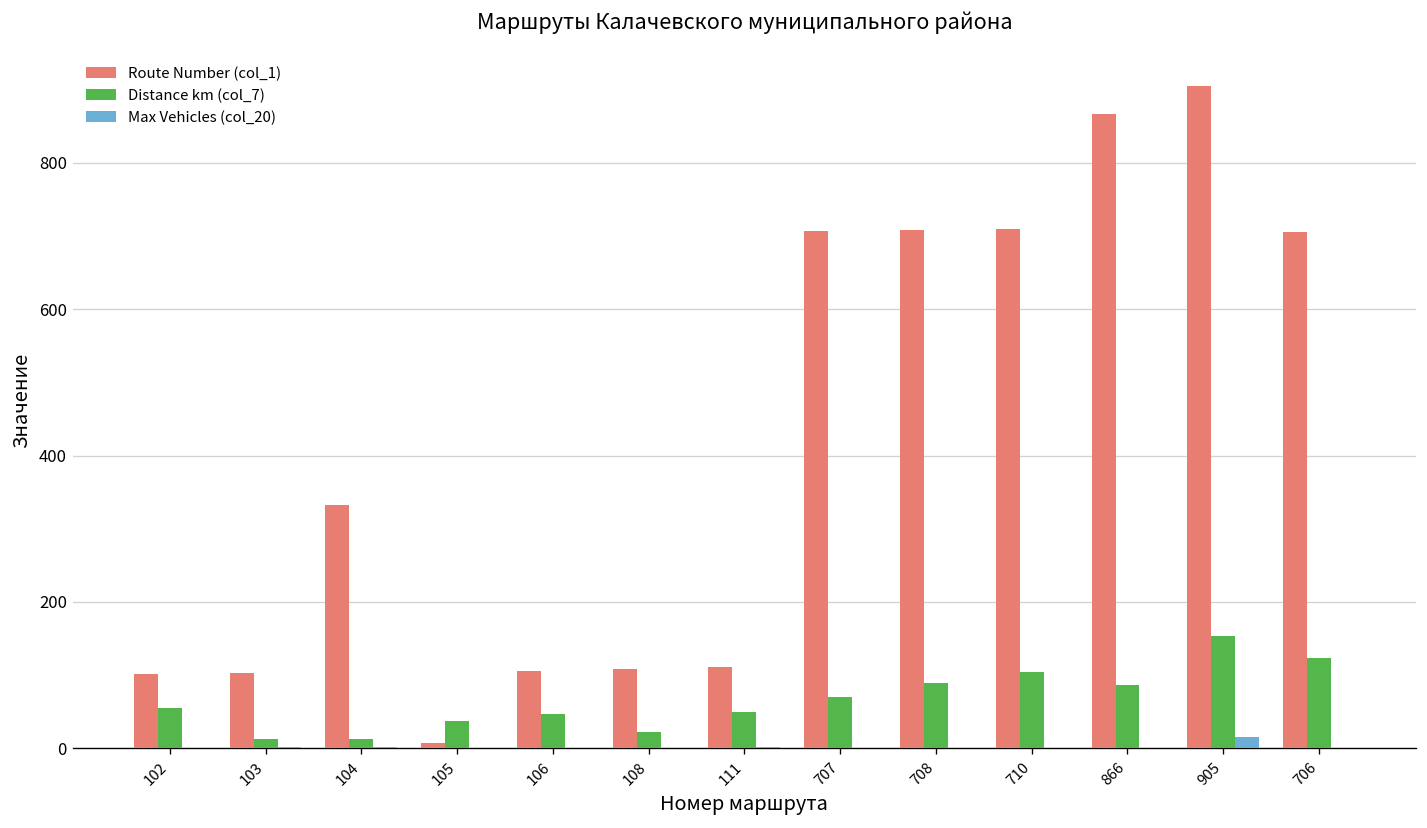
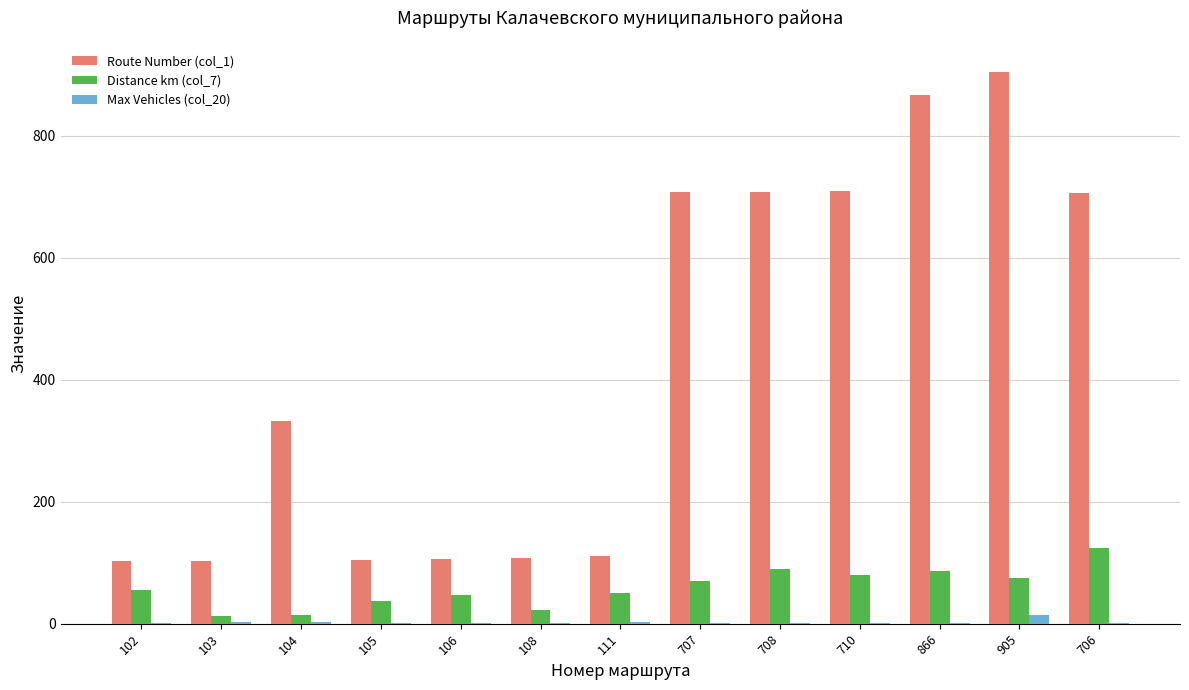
Route Number (col_1), 105: 10 -> 110
Distance km (col_7), 710: 110 -> 80
Distance km (col_7), 905: 150 -> 80
